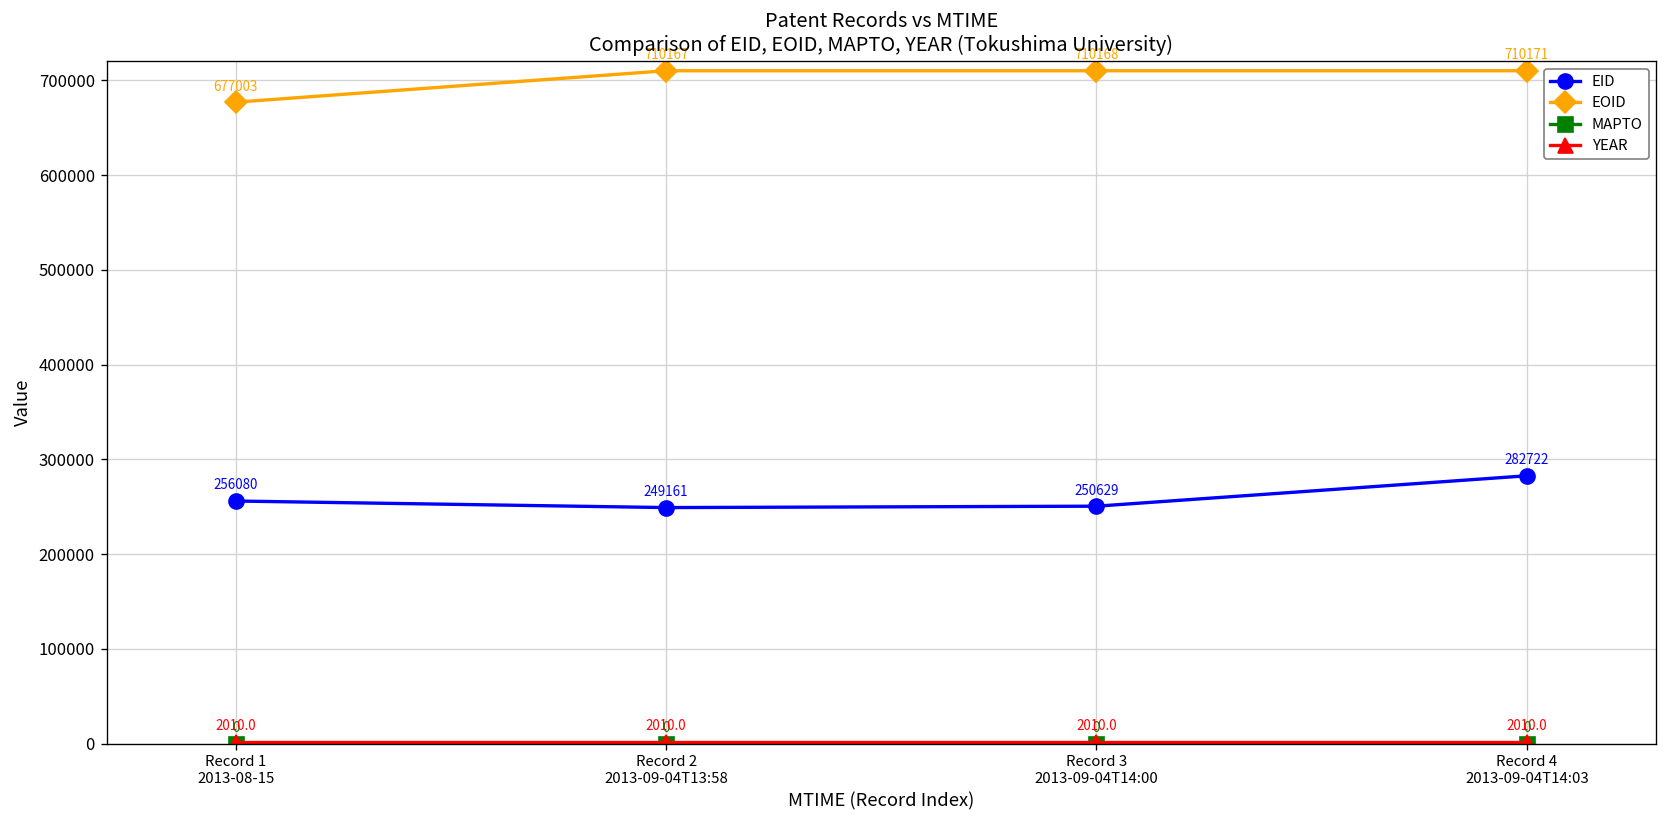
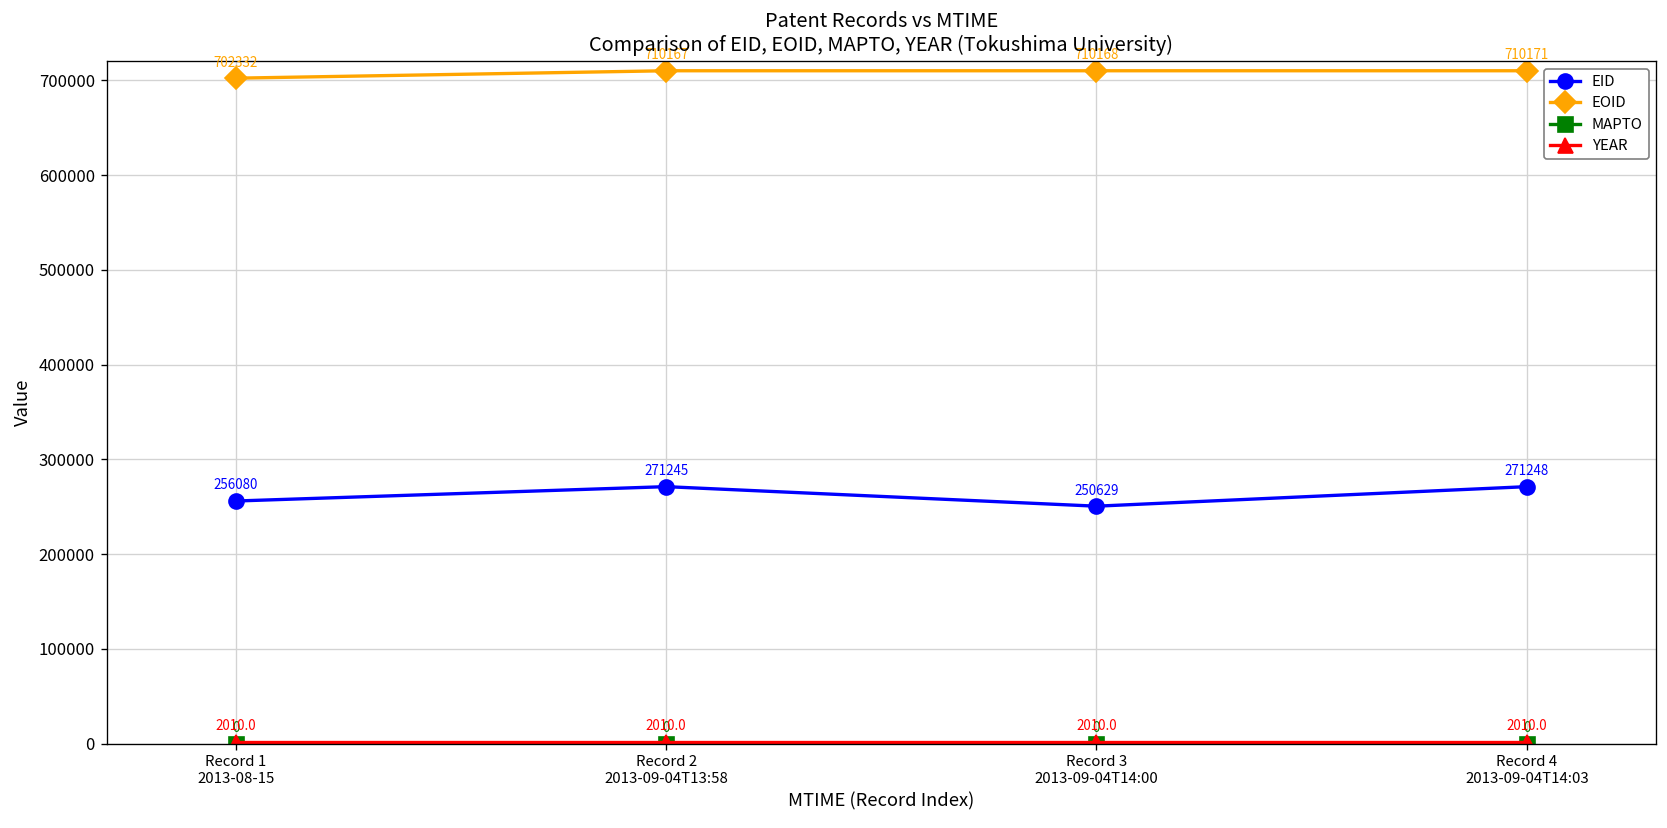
EOID, Record 1 2013-08-15: 677003 -> 702332
EID, Record 2 2013-09-04T13:58: 249161 -> 271245
EID, Record 4 2013-09-04T14:03: 282722 -> 271248
